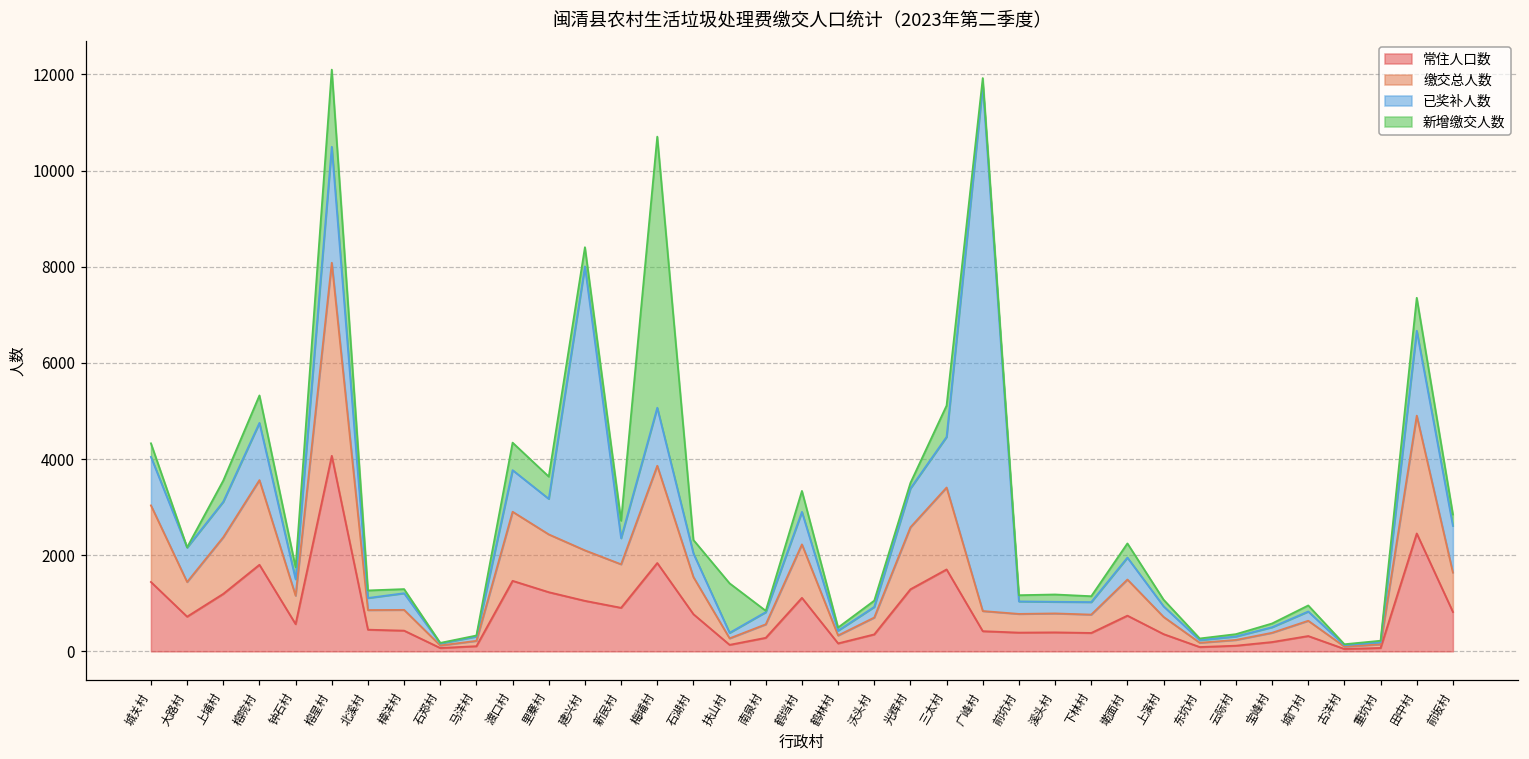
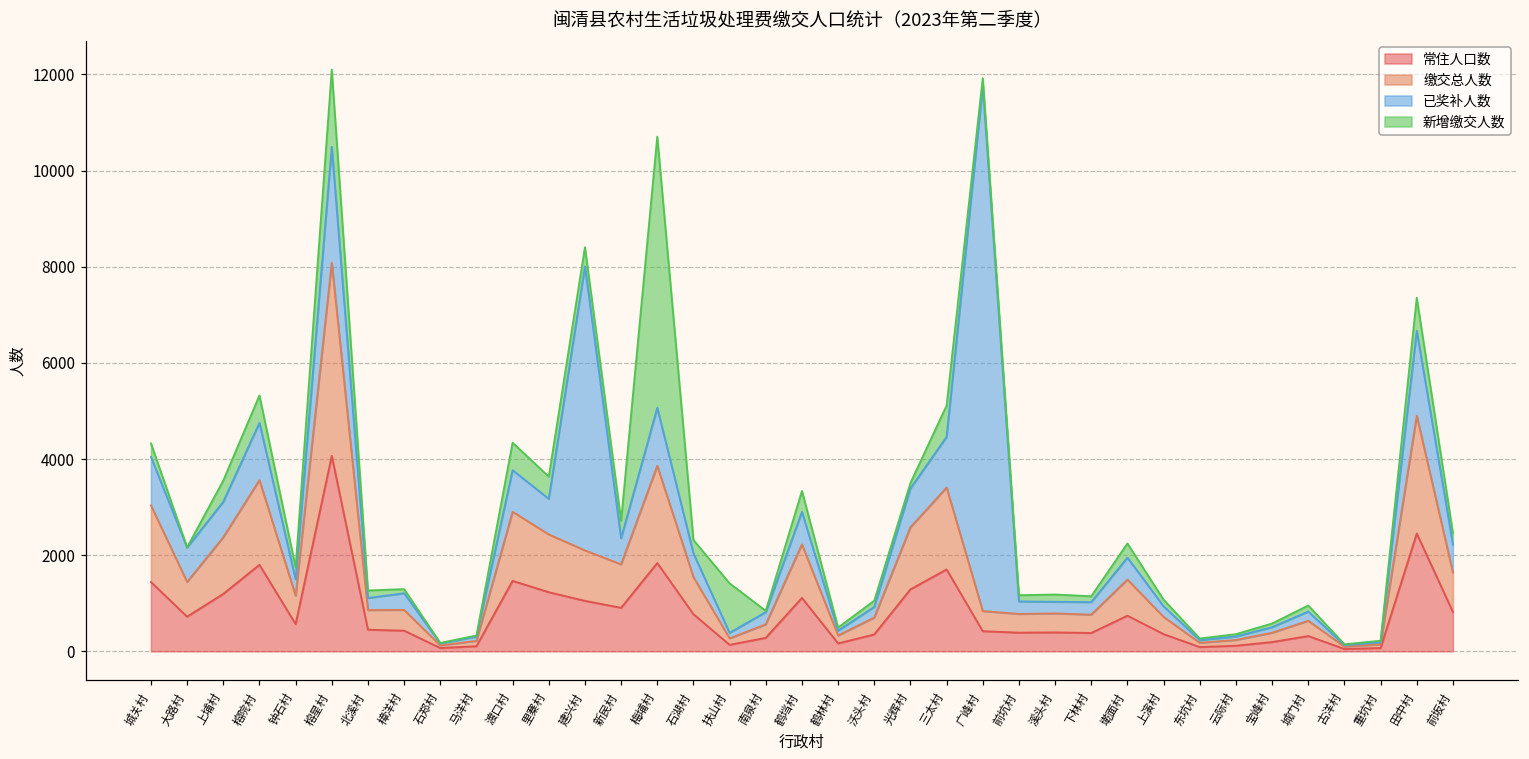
已奖补人数, 前坂村: 1000 -> 600
